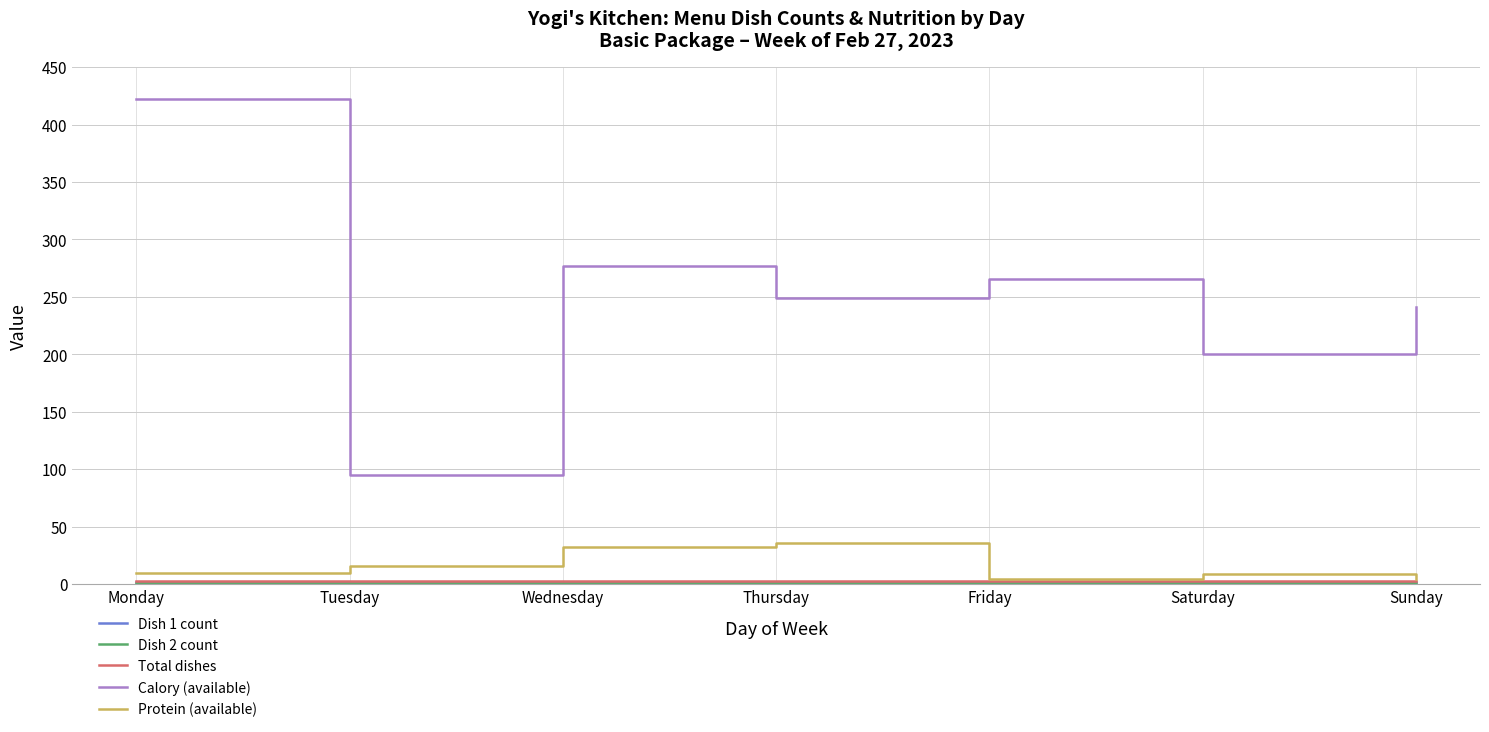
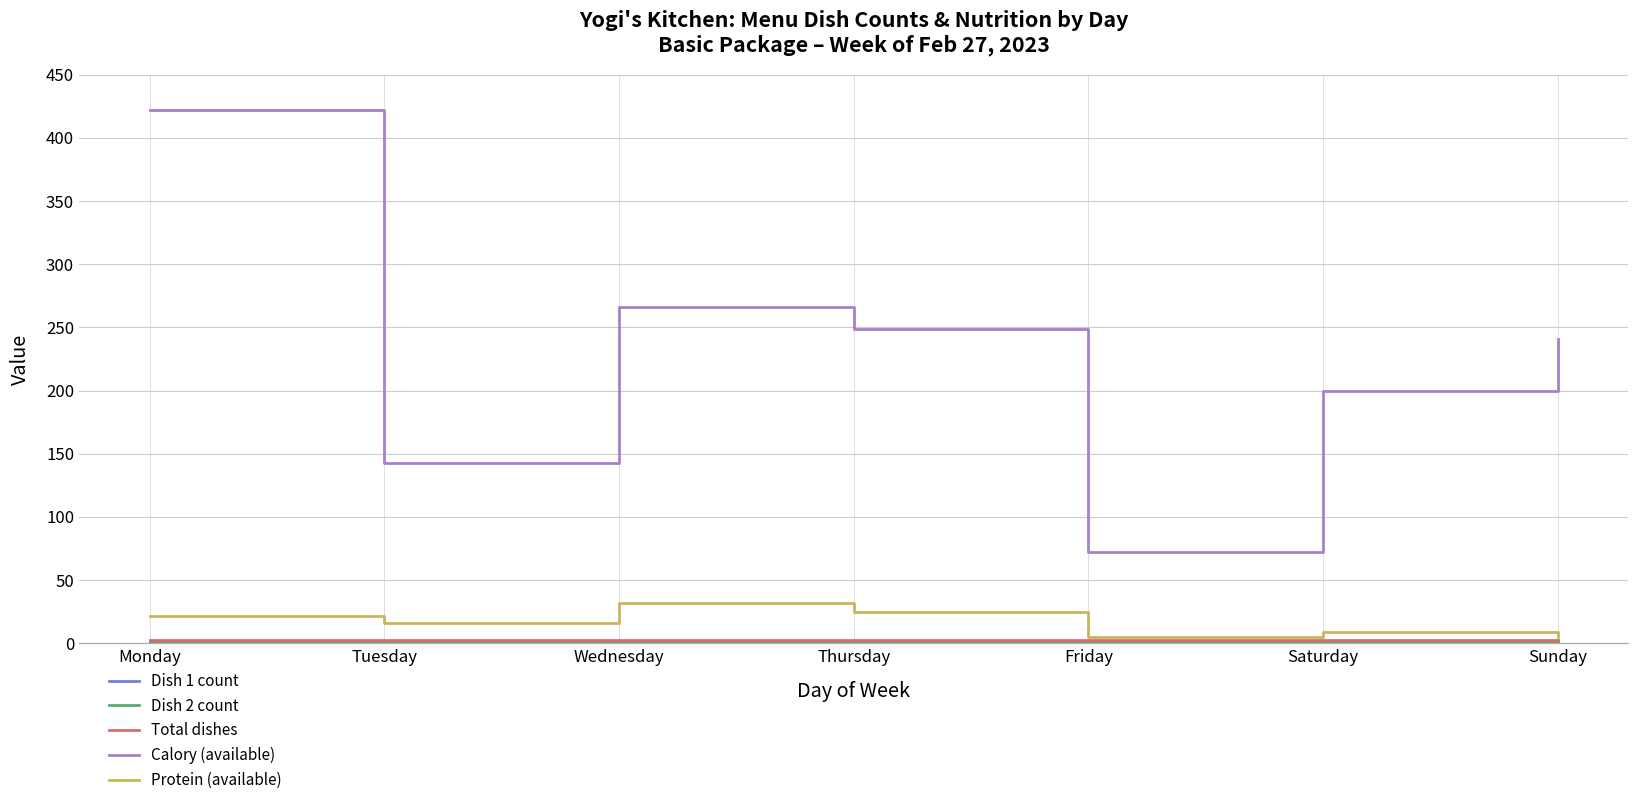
Protein (available), Monday: 10 -> 22
Calory (available), Tuesday: 95 -> 143
Calory (available), Wednesday: 277 -> 266
Protein (available), Thursday: 36 -> 25
Calory (available), Friday: 266 -> 72
